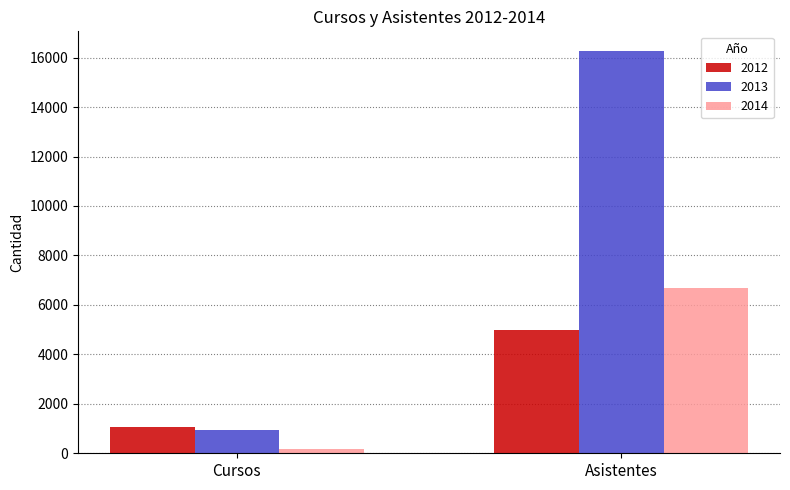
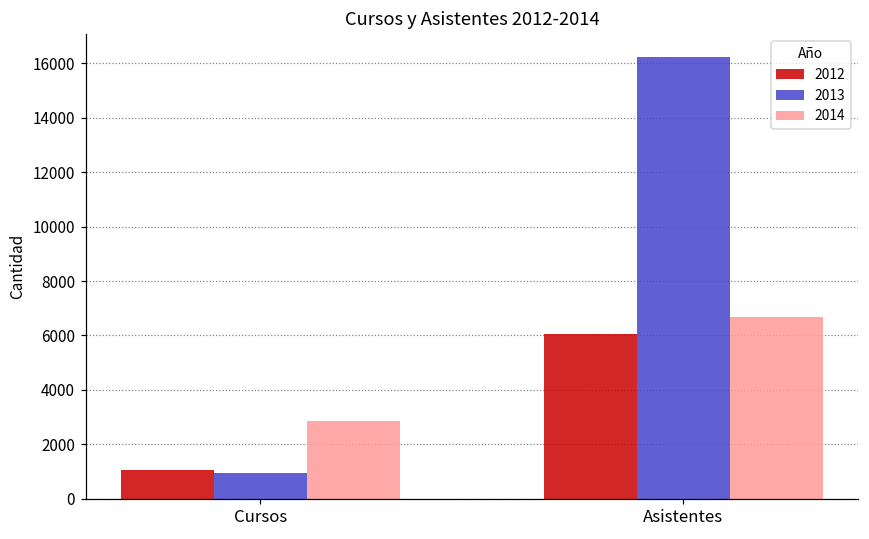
2014, Cursos: 200 -> 2800
2012, Asistentes: 5000 -> 6000
